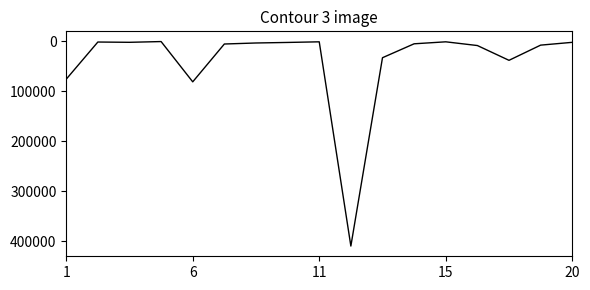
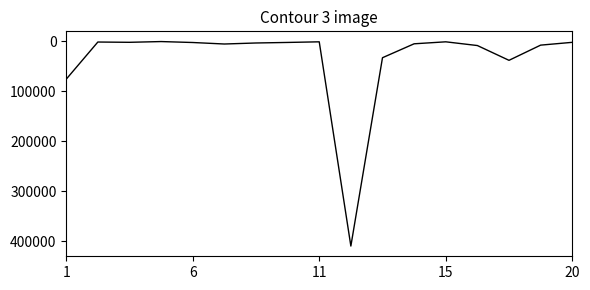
6: 80000 -> 0
